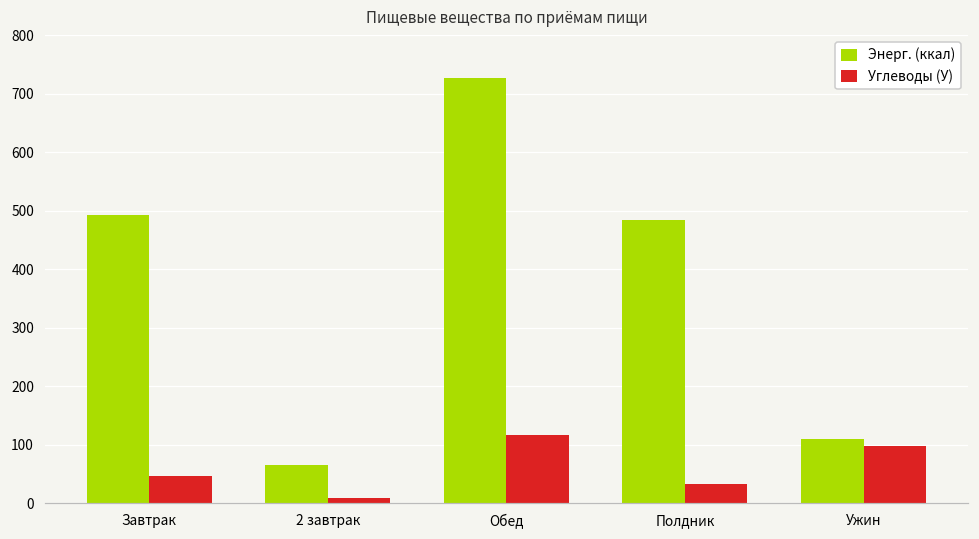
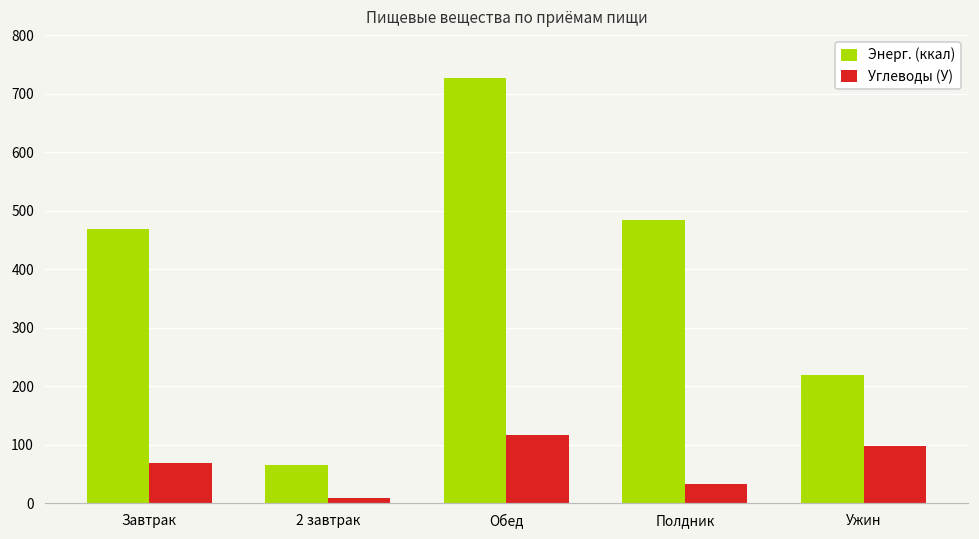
Энерг. (ккал), Завтрак: 490 -> 470
Углеводы (У), Завтрак: 50 -> 70
Энерг. (ккал), Ужин: 110 -> 220
